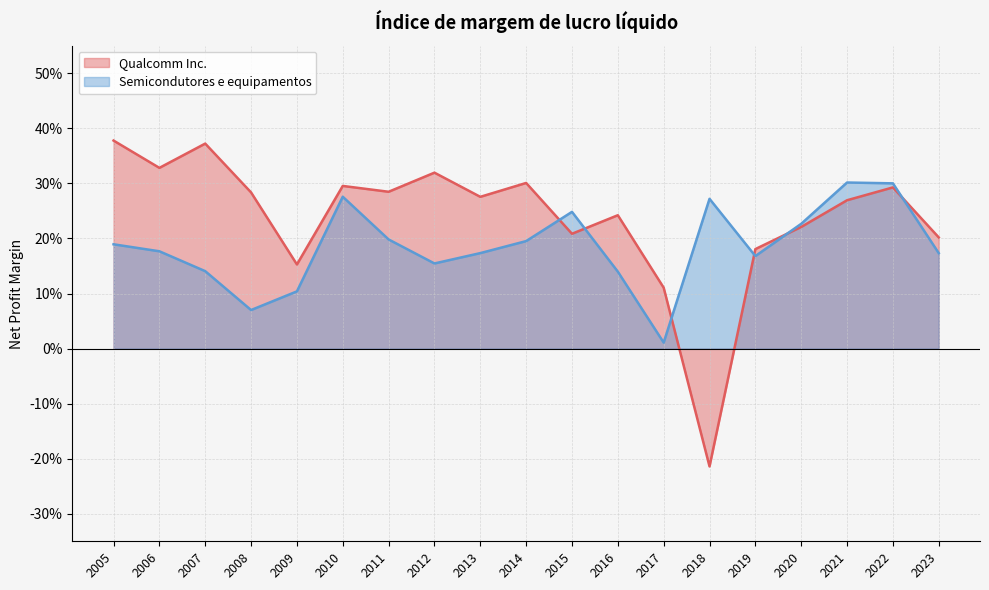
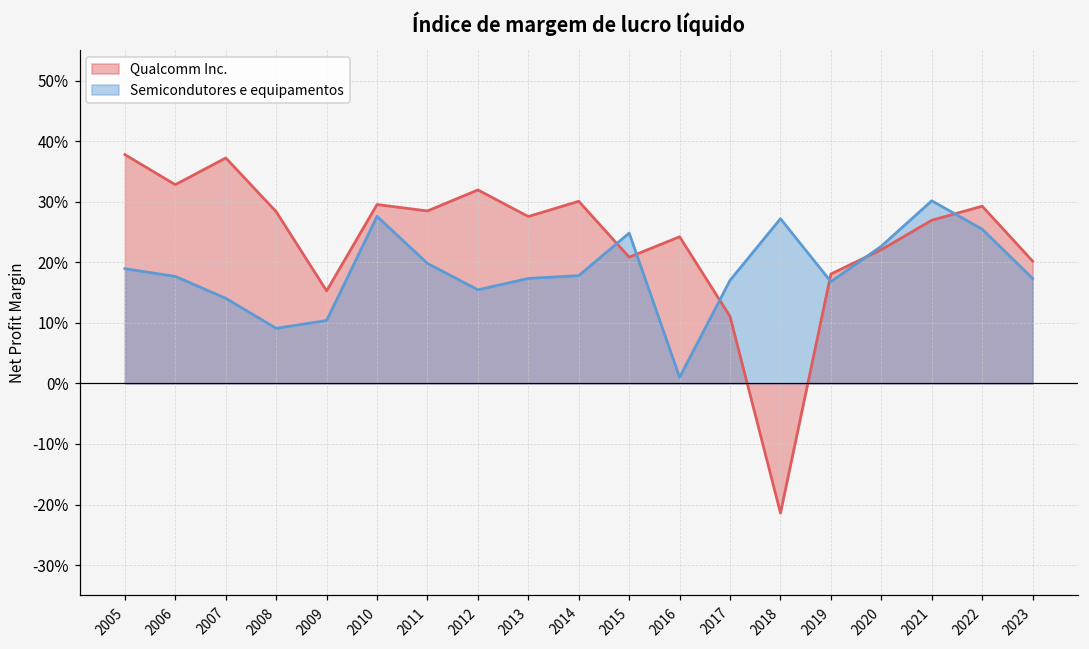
Semicondutores e equipamentos, 2008: 7% -> 9%
Semicondutores e equipamentos, 2014: 20% -> 18%
Semicondutores e equipamentos, 2016: 14% -> 1%
Semicondutores e equipamentos, 2017: 1% -> 17%
Semicondutores e equipamentos, 2022: 30% -> 25%
